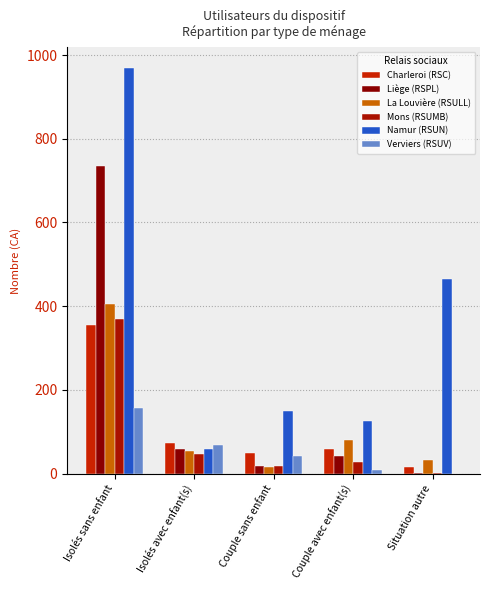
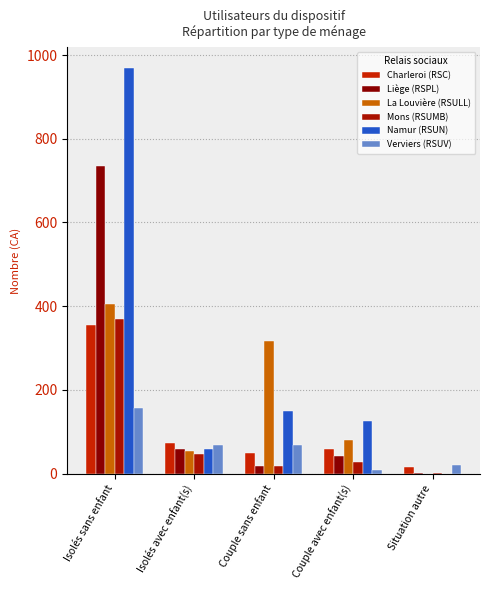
La Louvière (RSULL), Couple sans enfant: 20 -> 320
Verviers (RSUV), Couple sans enfant: 40 -> 70
La Louvière (RSULL), Situation autre: 30 -> 0
Namur (RSUN), Situation autre: 470 -> 0
Verviers (RSUV), Situation autre: 0 -> 20
